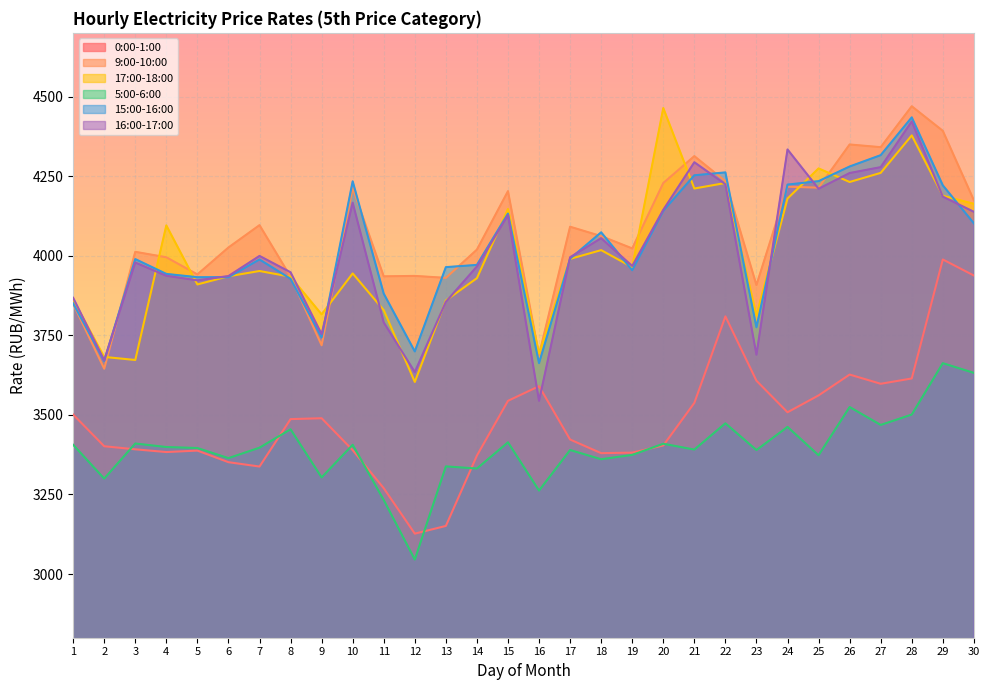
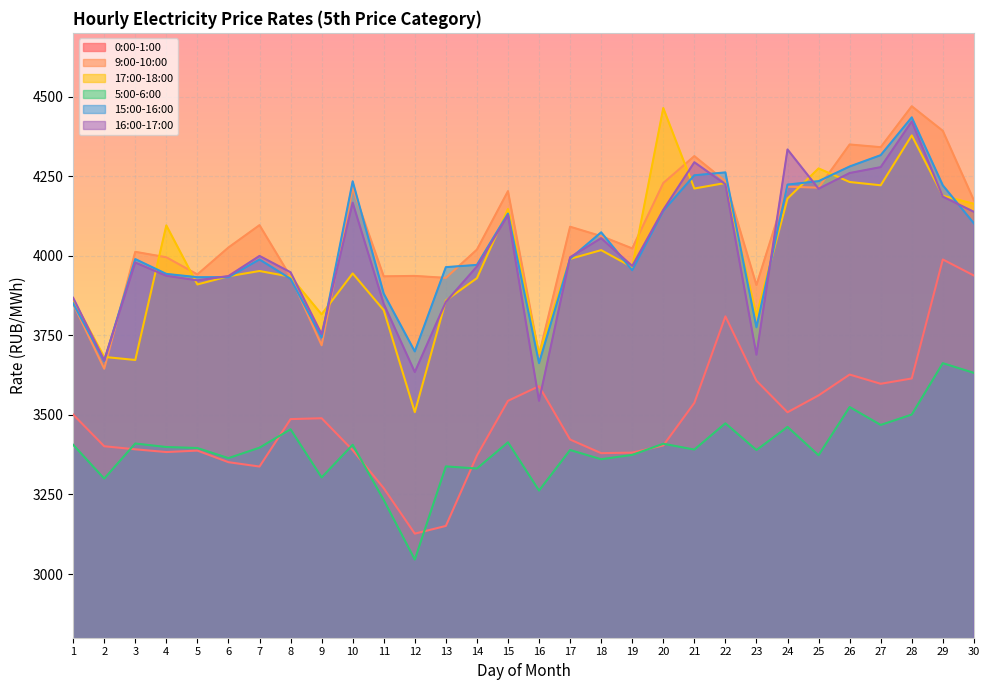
16:00-17:00, 11: 3790 -> 3850
17:00-18:00, 12: 3600 -> 3510
17:00-18:00, 27: 4260 -> 4220
